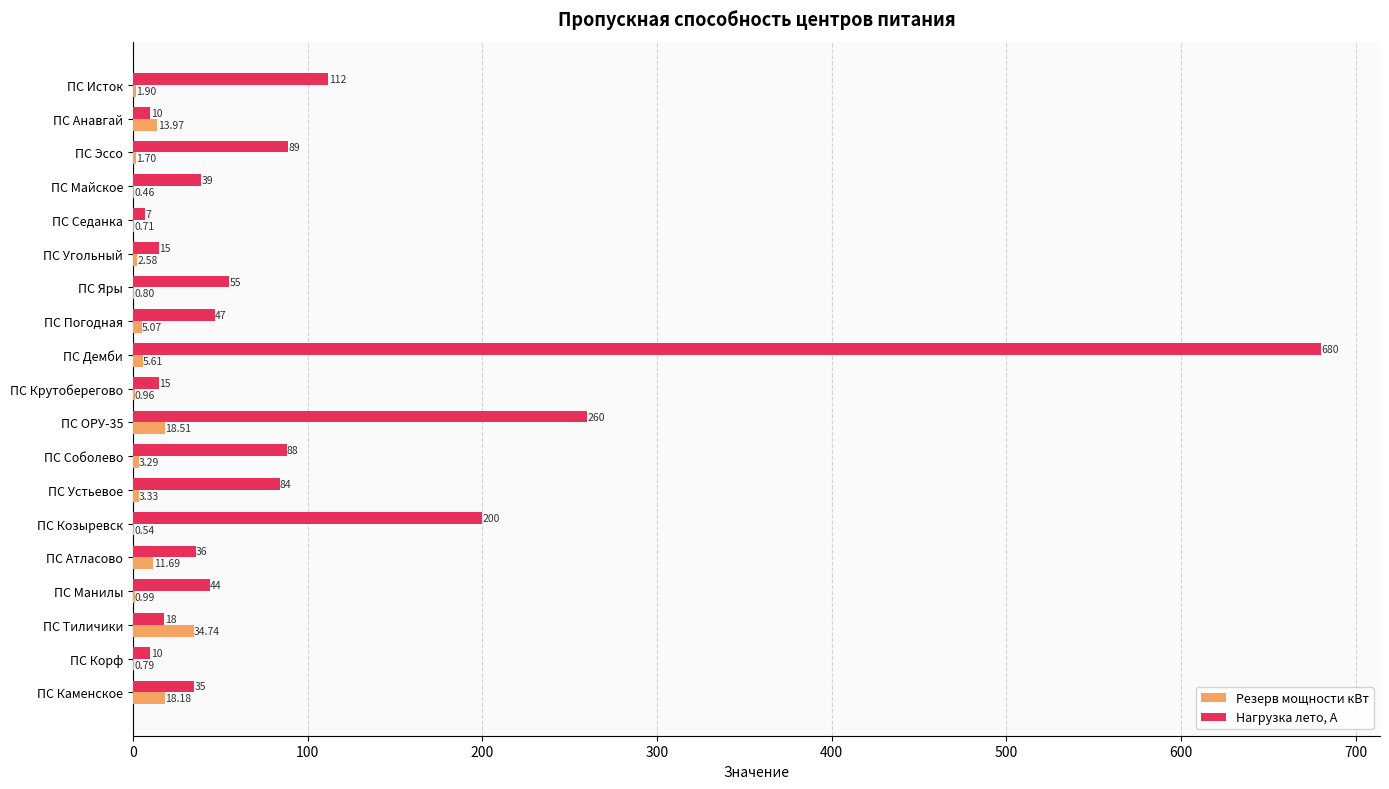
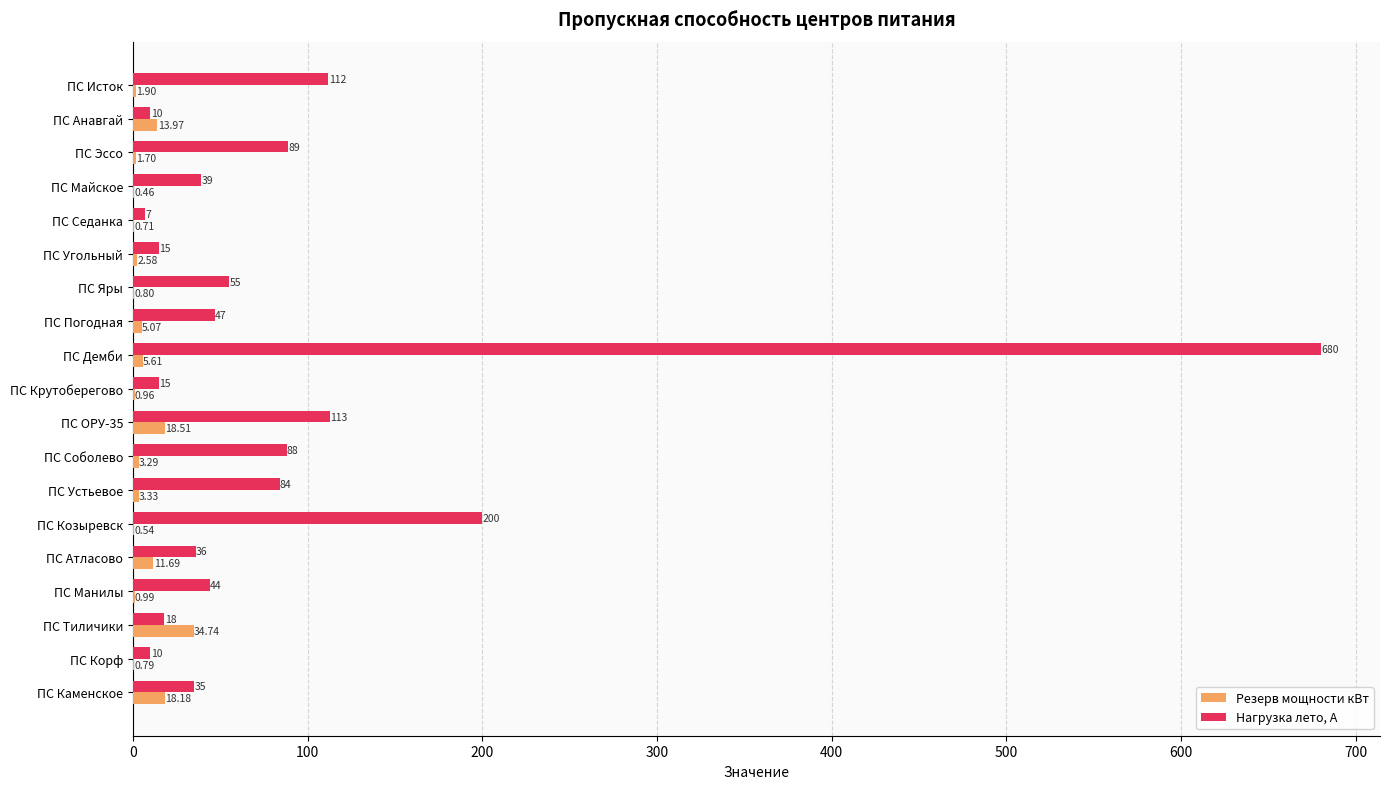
Нагрузка лето, А, ПС ОРУ-35: 260 -> 113
